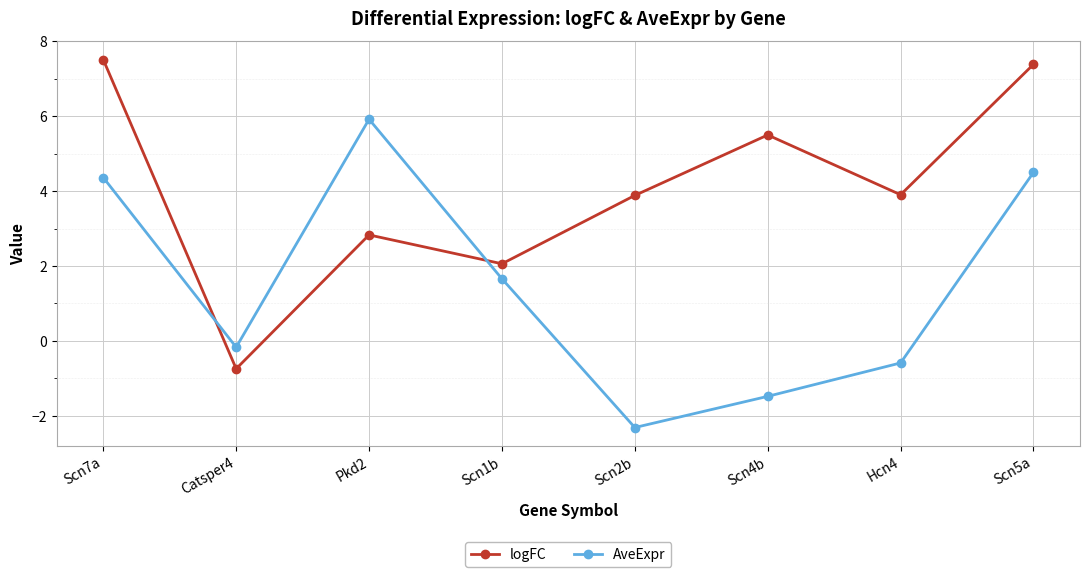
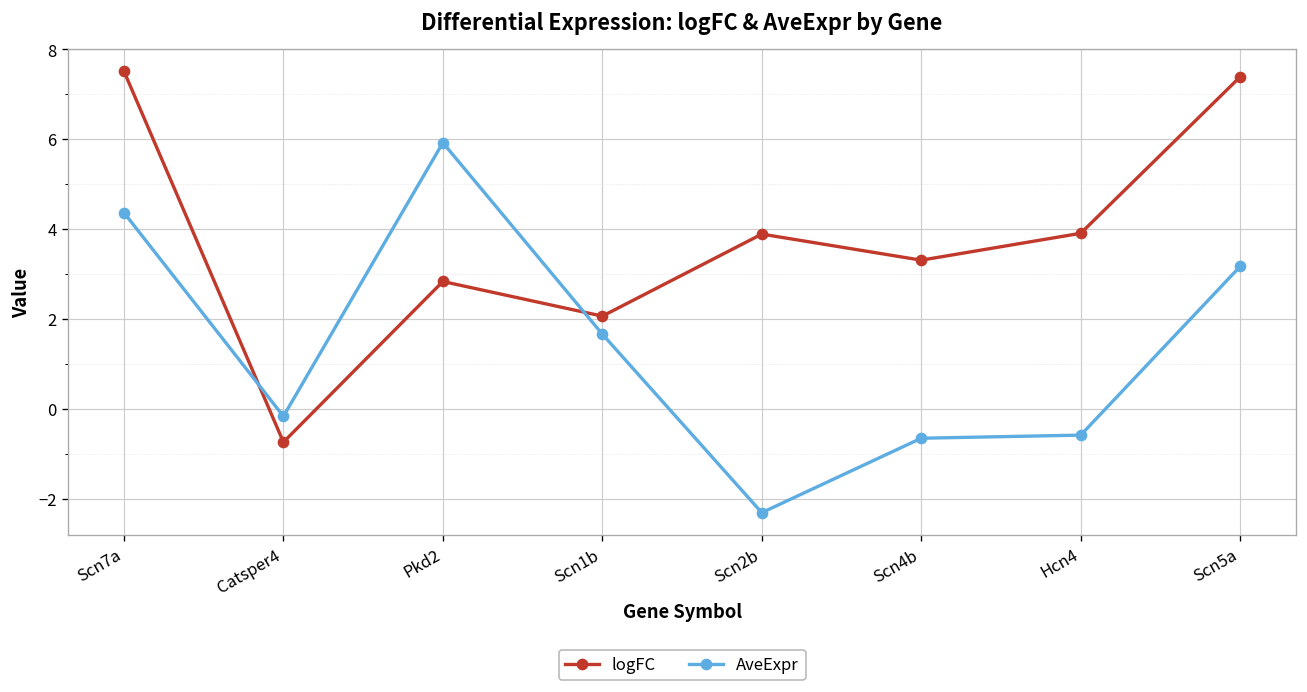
logFC, Scn4b: 5.5 -> 3.3
AveExpr, Scn4b: -1.5 -> -0.7
AveExpr, Scn5a: 4.5 -> 3.2
